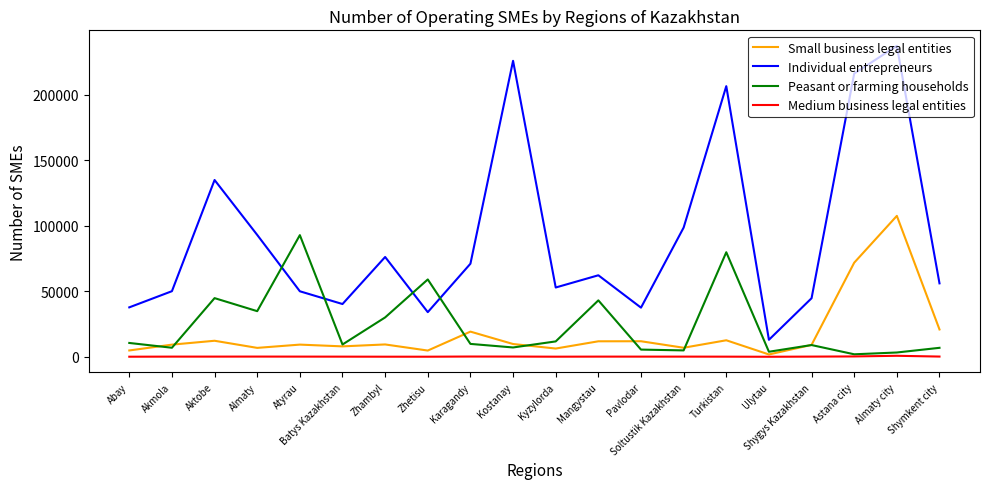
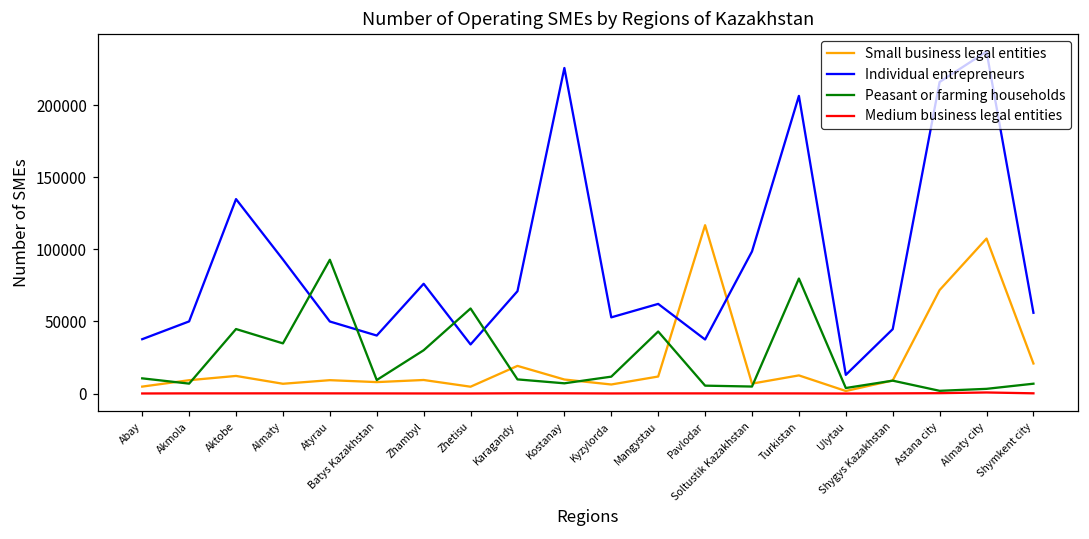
Small business legal entities, Pavlodar: 12000 -> 117000
